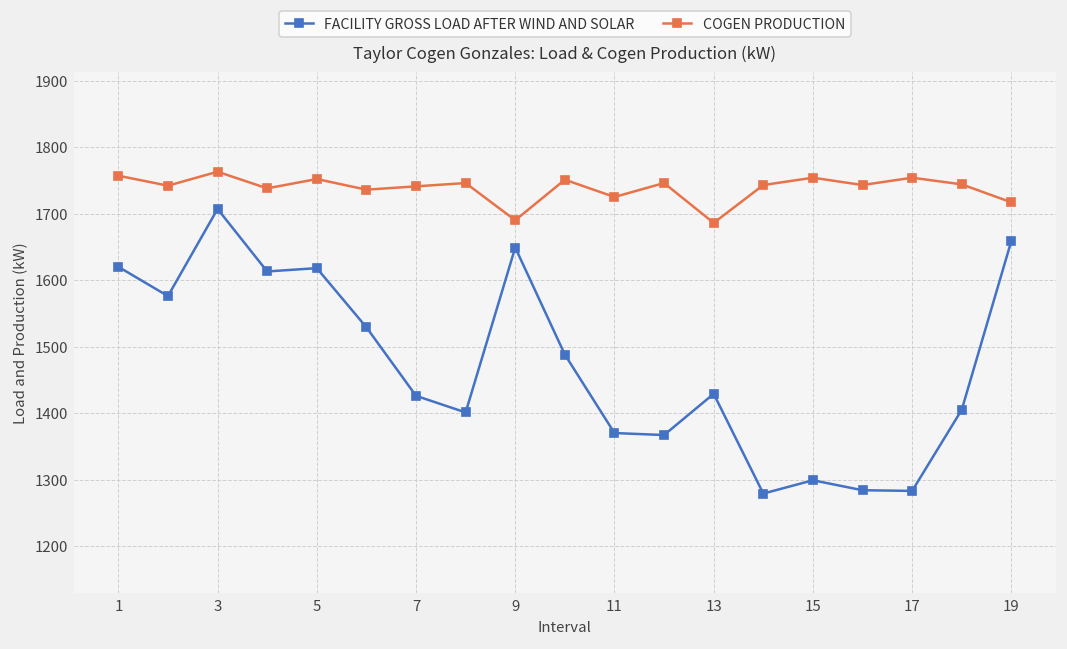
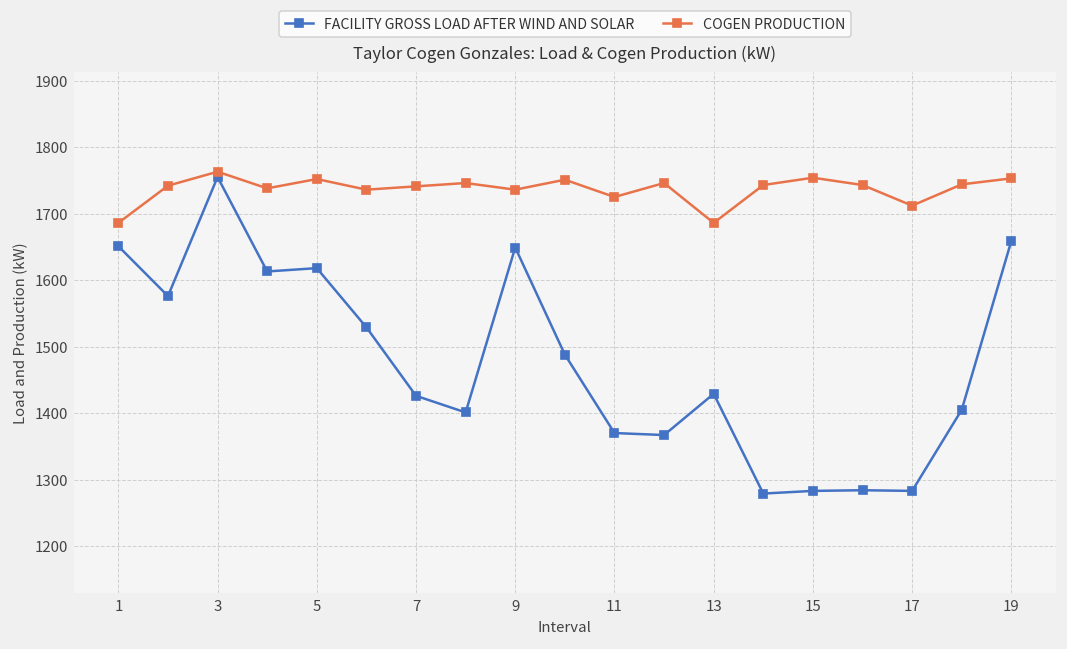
FACILITY GROSS LOAD AFTER WIND AND SOLAR, 1: 1620 -> 1650
COGEN PRODUCTION, 1: 1760 -> 1690
FACILITY GROSS LOAD AFTER WIND AND SOLAR, 3: 1710 -> 1760
COGEN PRODUCTION, 9: 1690 -> 1740
FACILITY GROSS LOAD AFTER WIND AND SOLAR, 15: 1300 -> 1280
COGEN PRODUCTION, 17: 1750 -> 1710
COGEN PRODUCTION, 19: 1720 -> 1750
